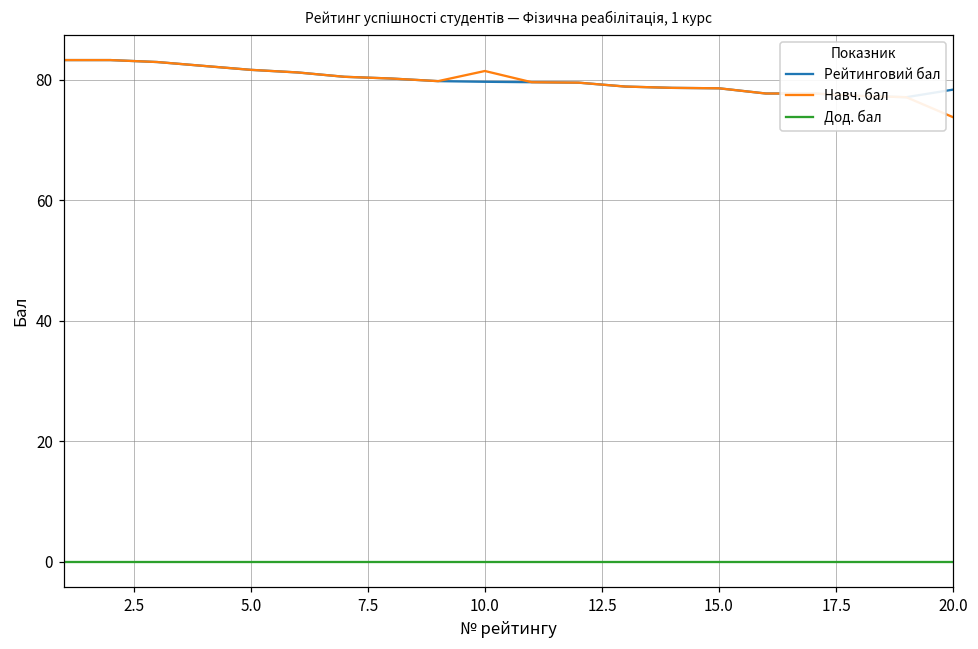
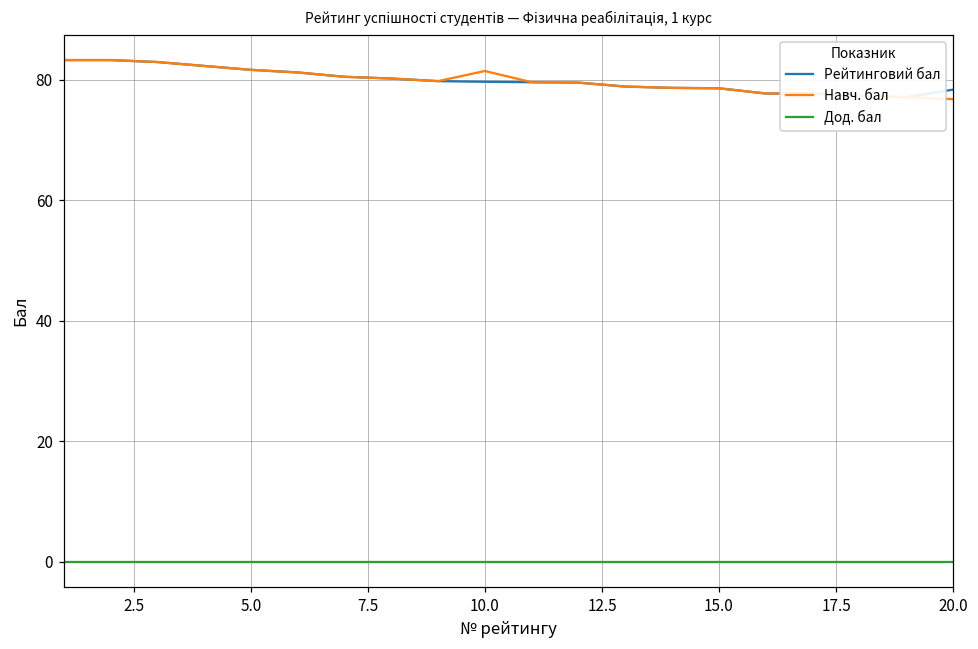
Навч. бал, 20.0: 74 -> 77
